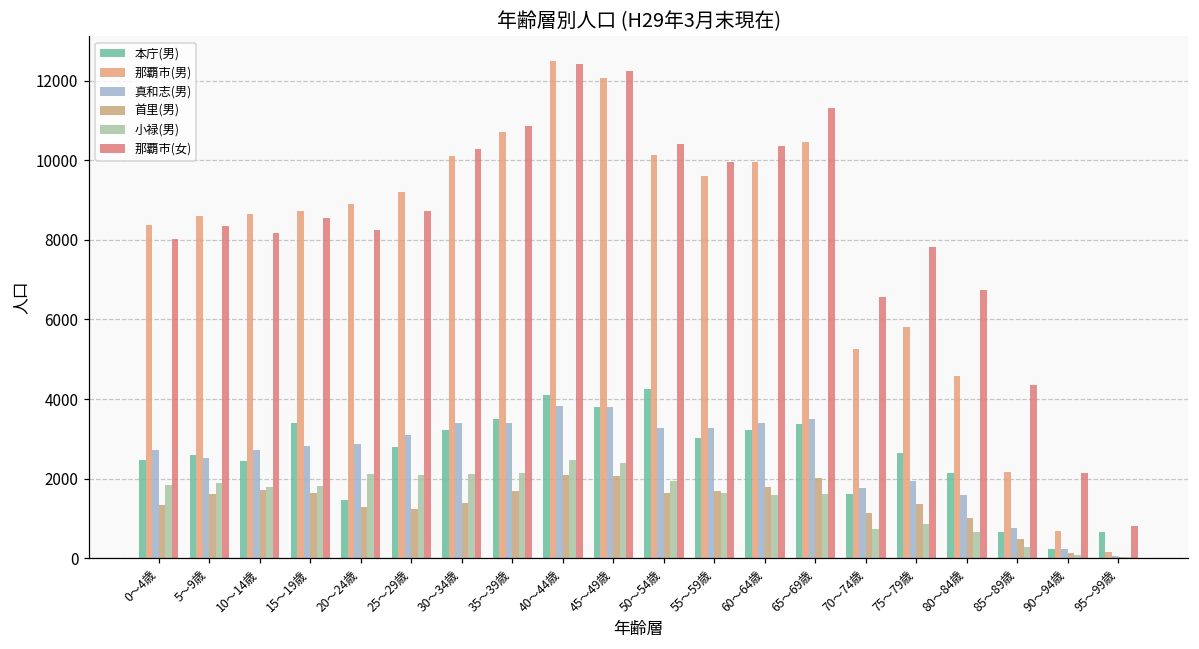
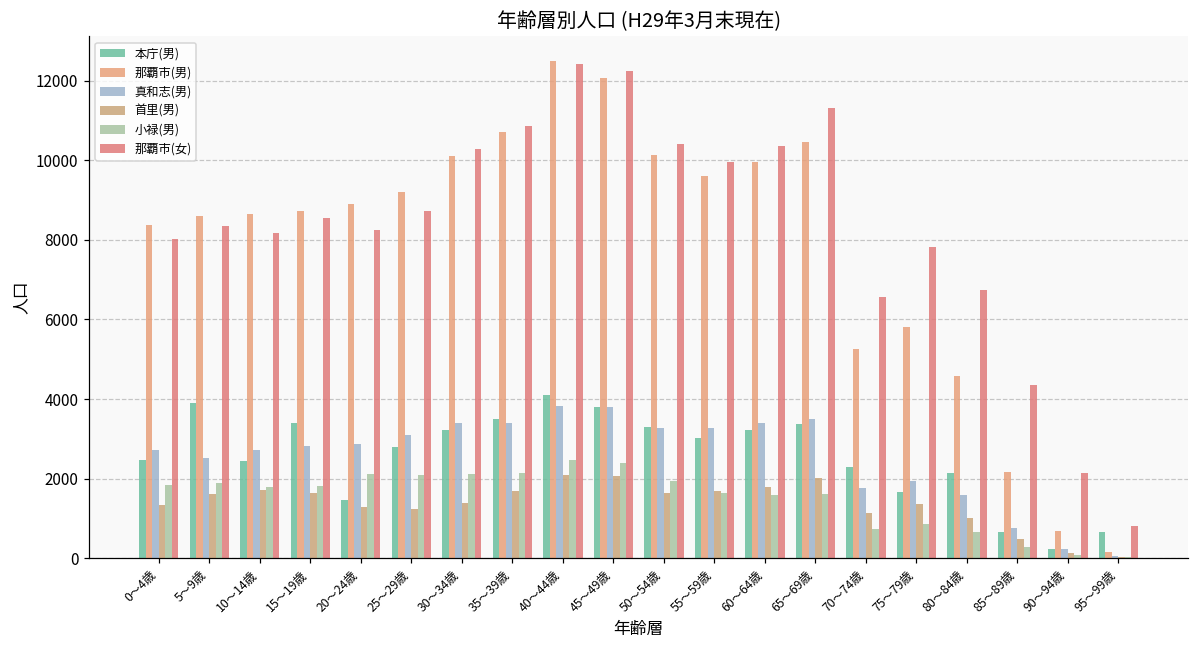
本庁(男), 5～9歳: 2600 -> 3900
本庁(男), 50～54歳: 4300 -> 3300
本庁(男), 70～74歳: 1600 -> 2300
本庁(男), 75～79歳: 2600 -> 1700
